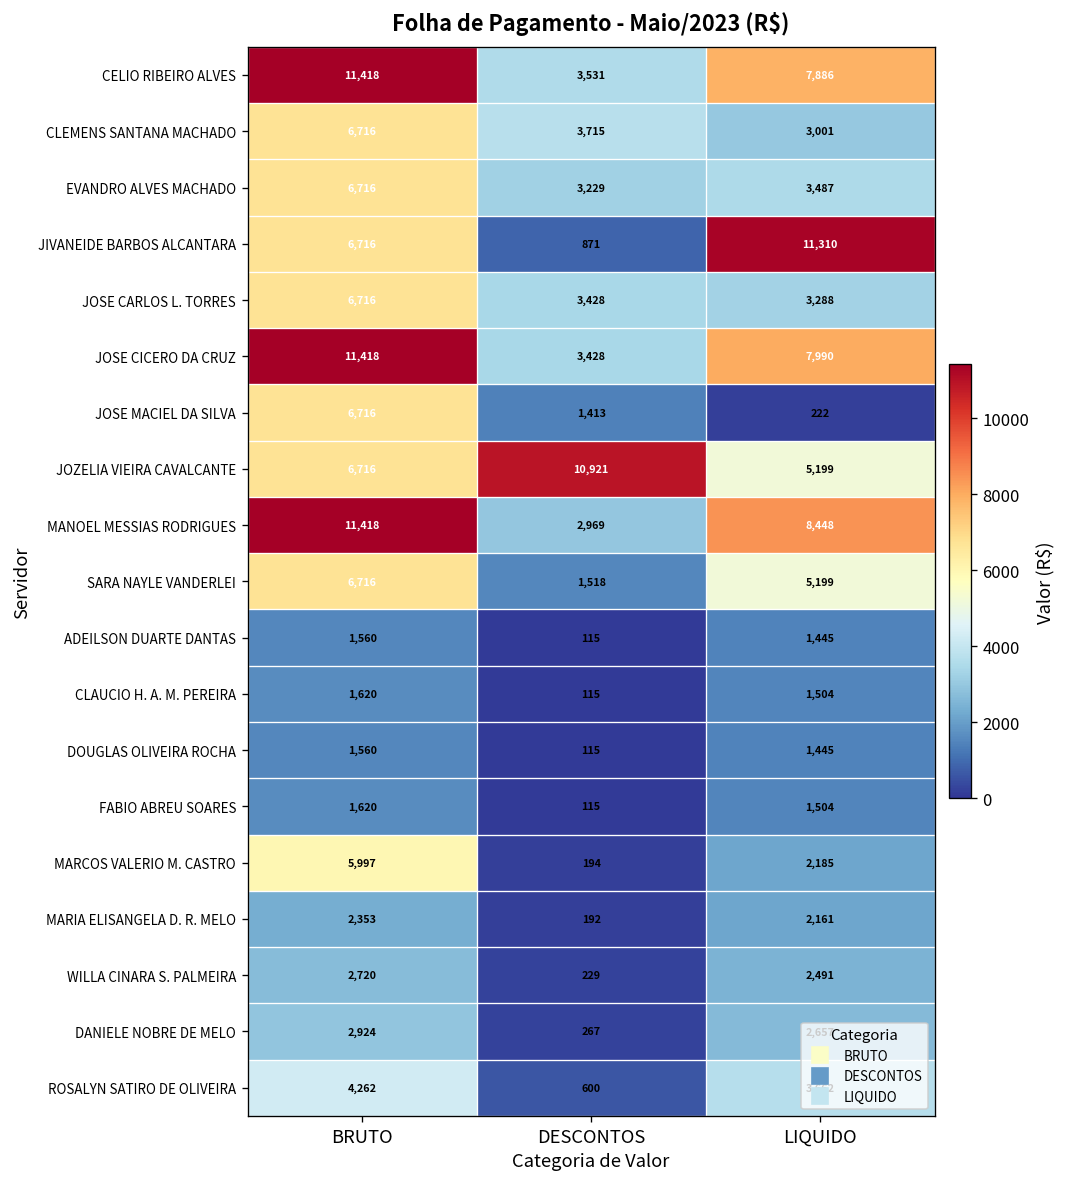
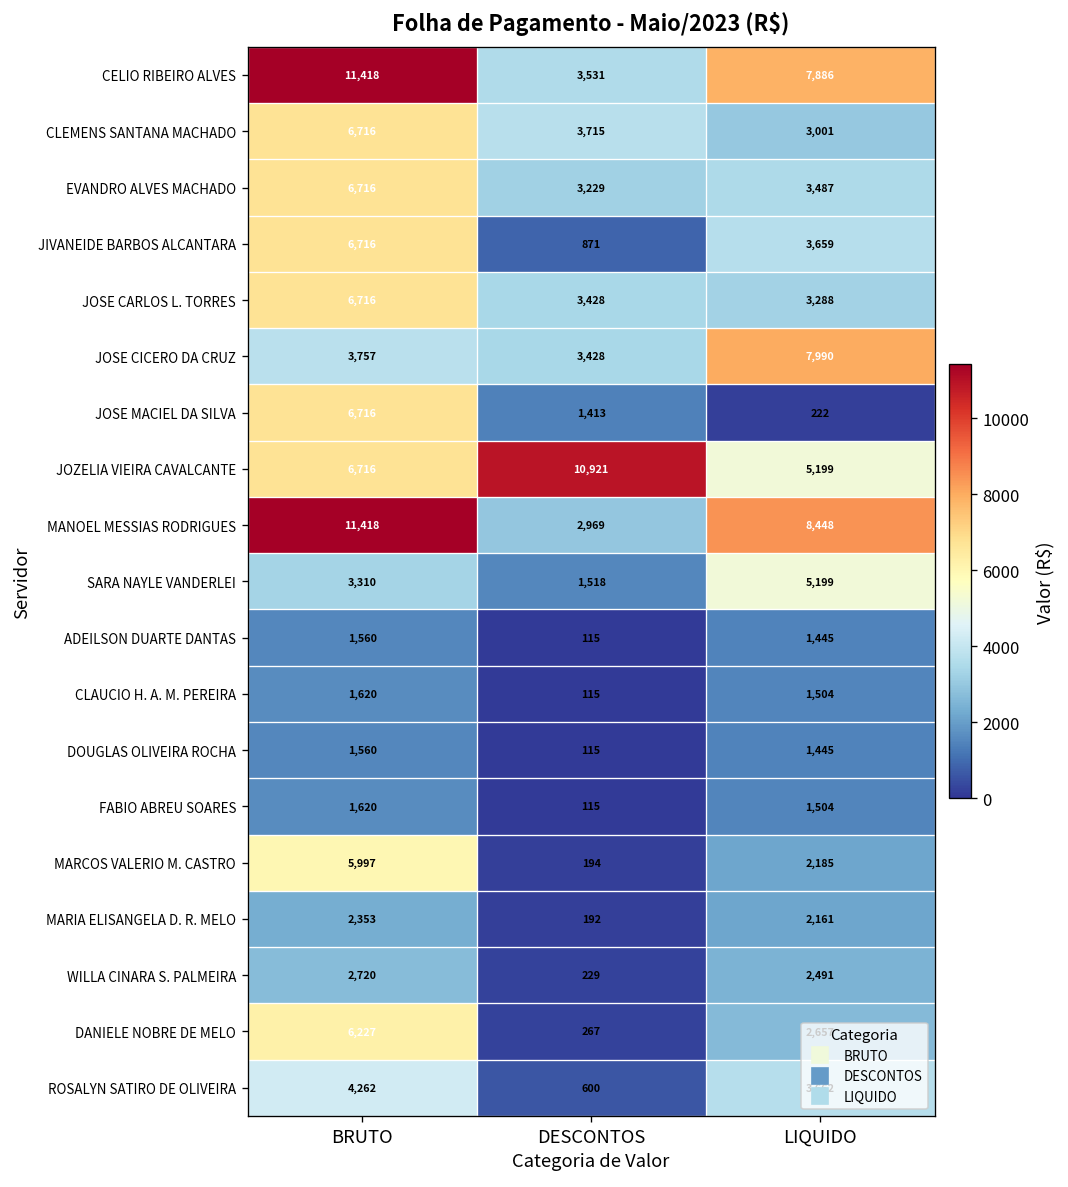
JIVANEIDE BARBOS ALCANTARA, LIQUIDO: 11,310 -> 3,659
JOSE CICERO DA CRUZ, BRUTO: 11,418 -> 3,757
SARA NAYLE VANDERLEI, BRUTO: 6,716 -> 3,310
DANIELE NOBRE DE MELO, BRUTO: 2,924 -> 6,227
